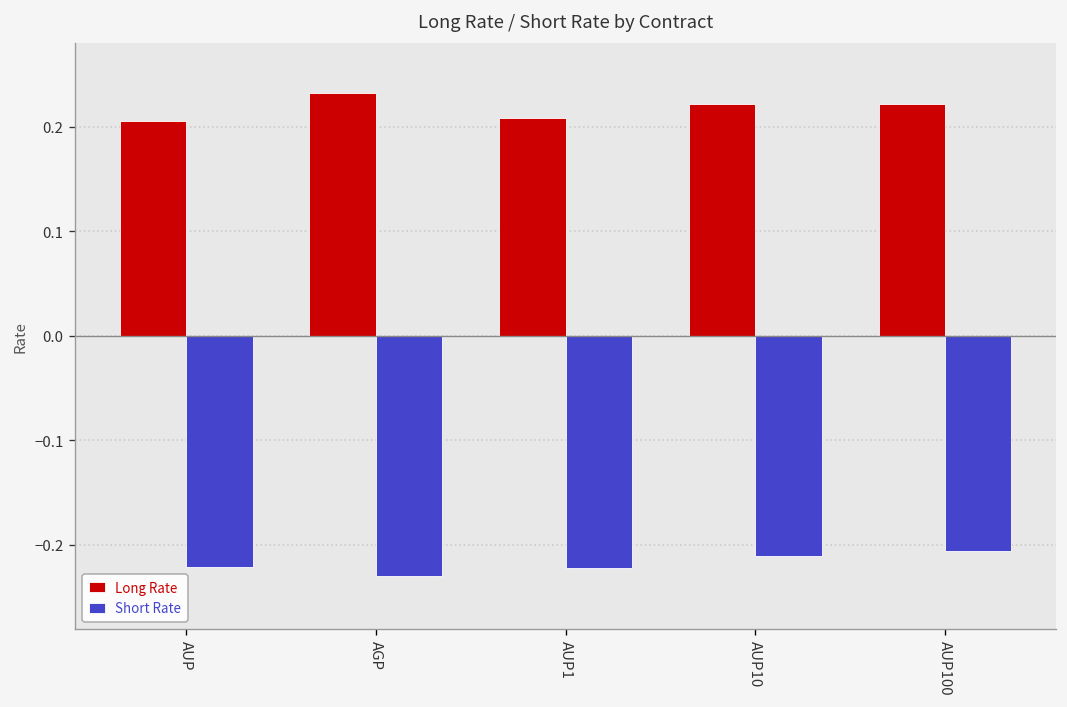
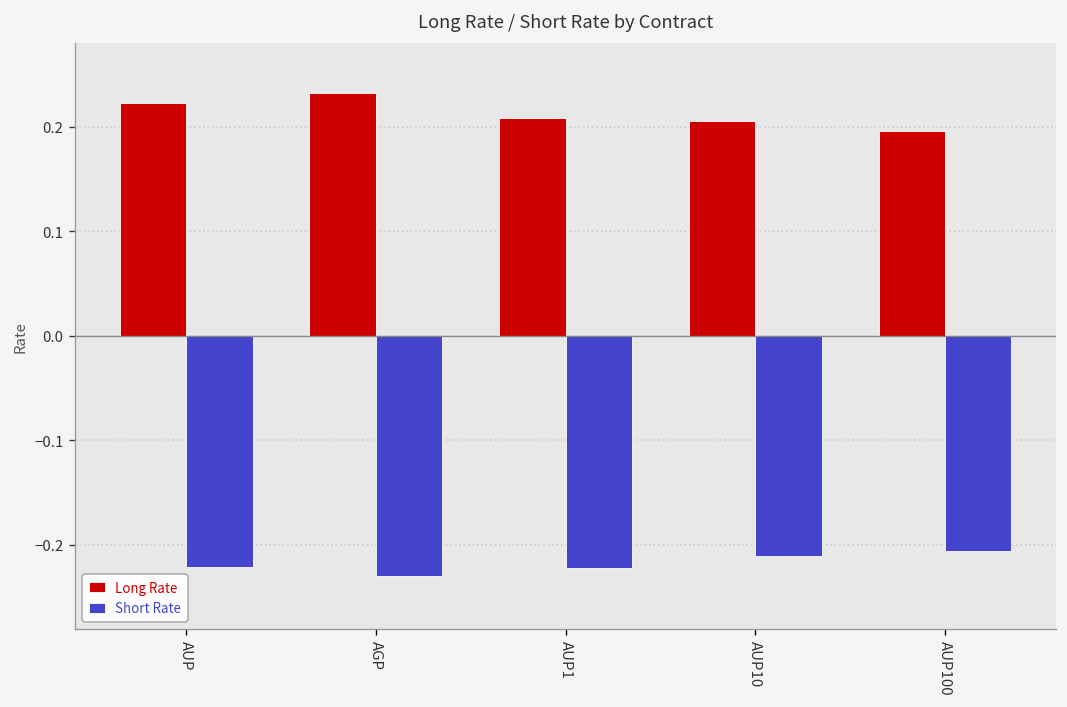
Long Rate, AUP: 0.21 -> 0.22
Long Rate, AUP10: 0.22 -> 0.21
Long Rate, AUP100: 0.22 -> 0.20
